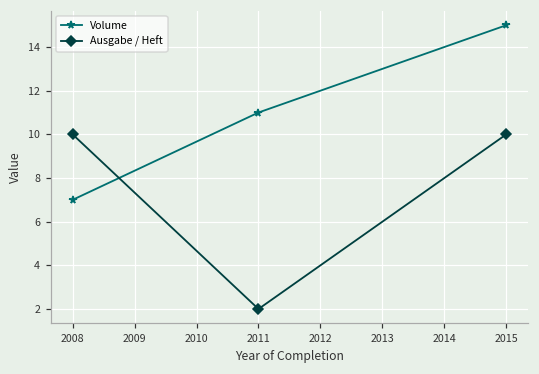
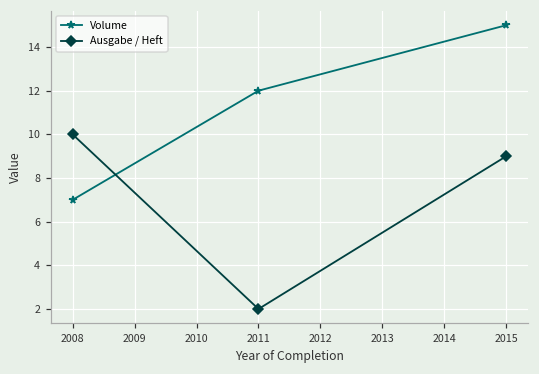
Volume, 2011: 11 -> 12
Ausgabe / Heft, 2015: 10 -> 9
